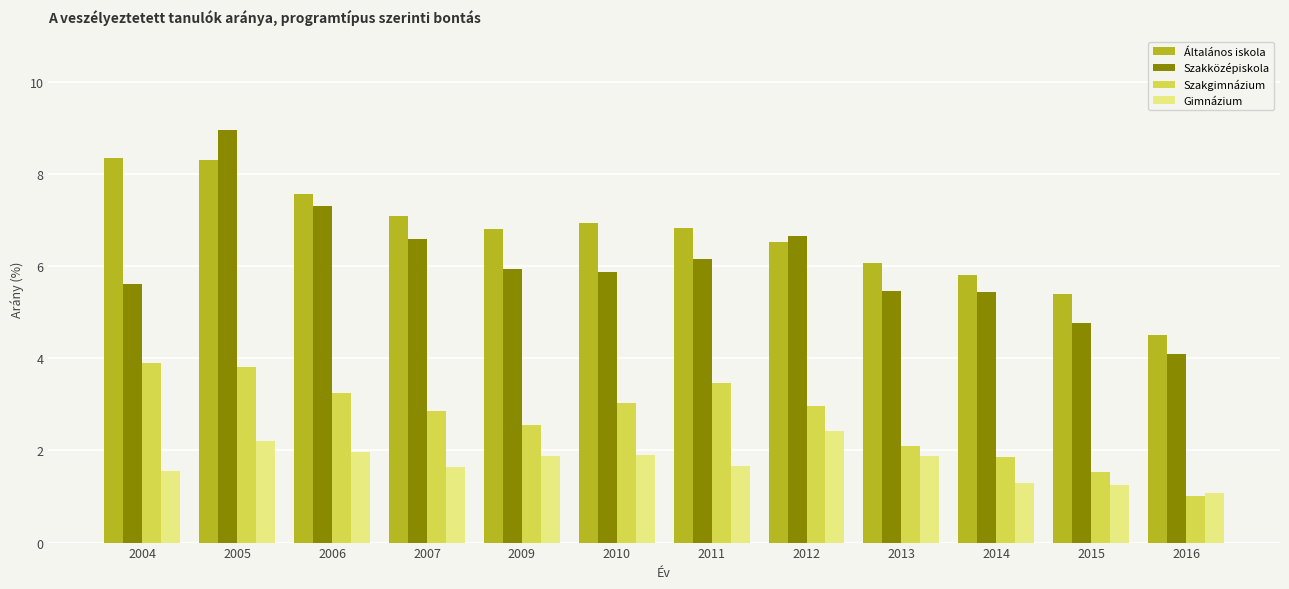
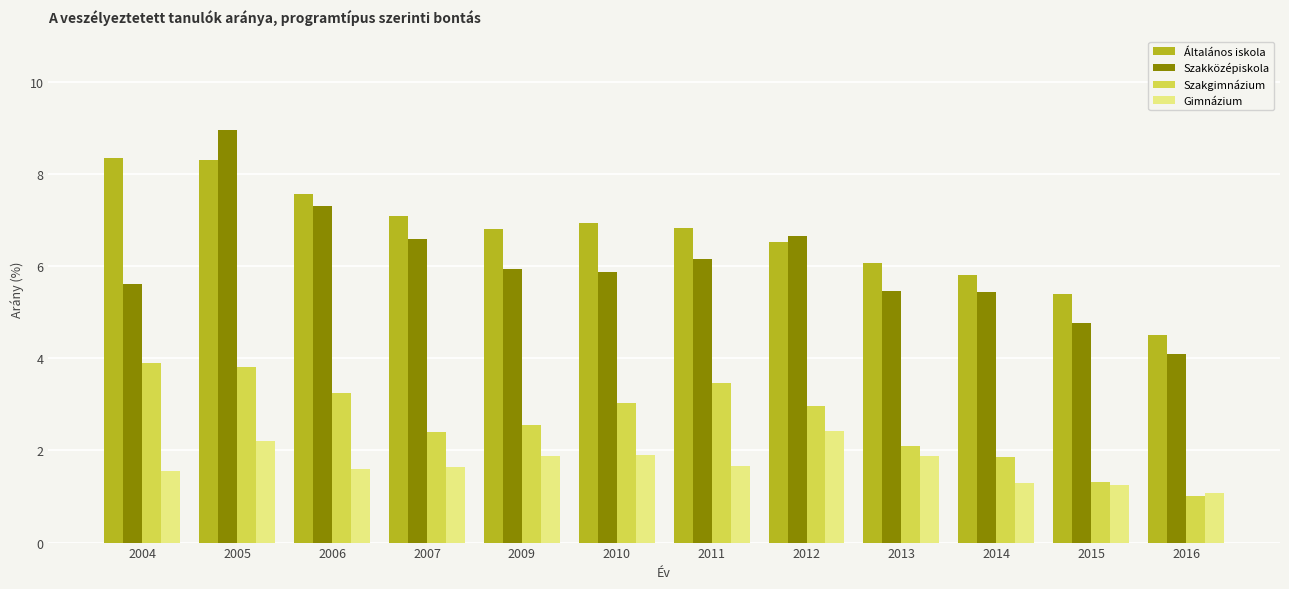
Gimnázium, 2006: 2.0 -> 1.6
Szakgimnázium, 2007: 2.9 -> 2.4
Szakgimnázium, 2015: 1.5 -> 1.3
